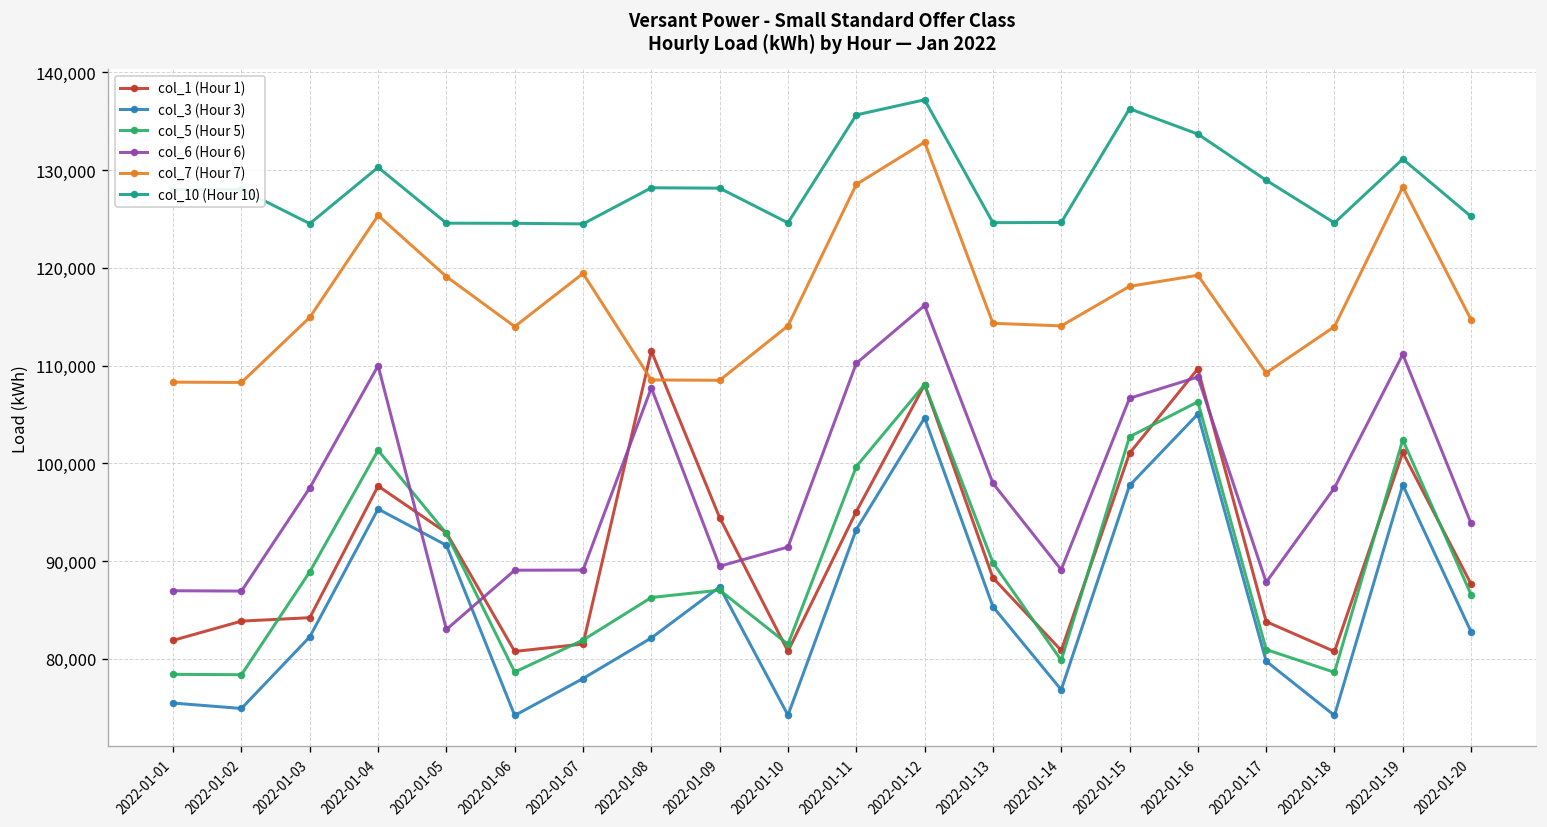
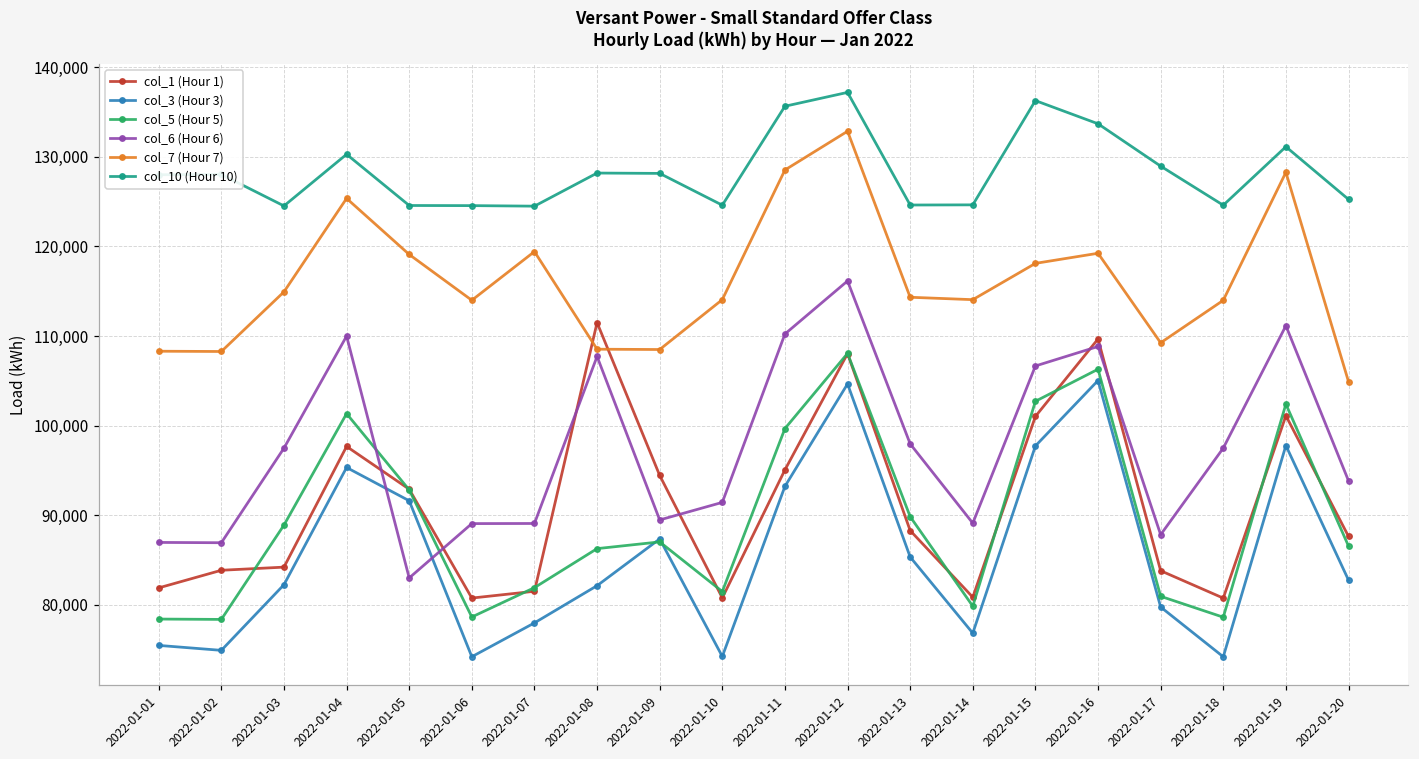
col_7 (Hour 7), 2022-01-20: 115,000 -> 105,000
